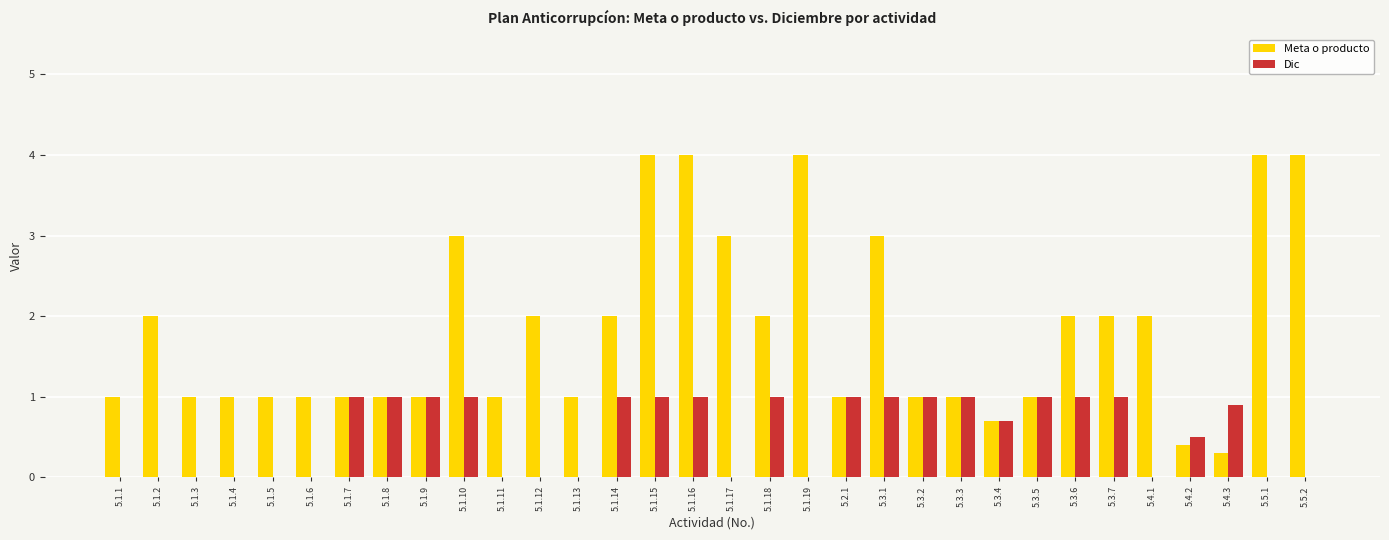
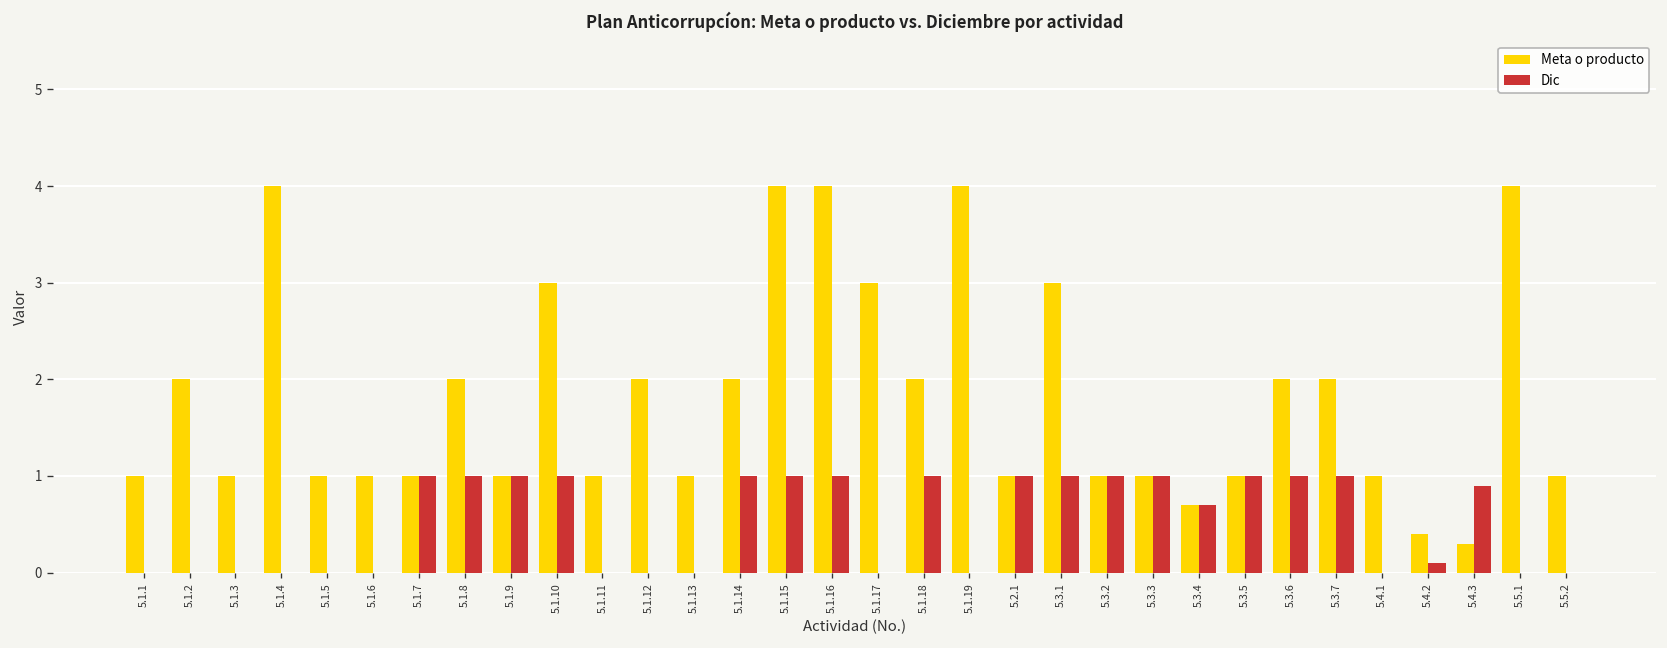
Meta o producto, 5.1.4: 1 -> 4
Meta o producto, 5.1.8: 1 -> 2
Meta o producto, 5.4.1: 2 -> 1
Dic, 5.4.2: 0.5 -> 0.1
Meta o producto, 5.5.2: 4 -> 1
